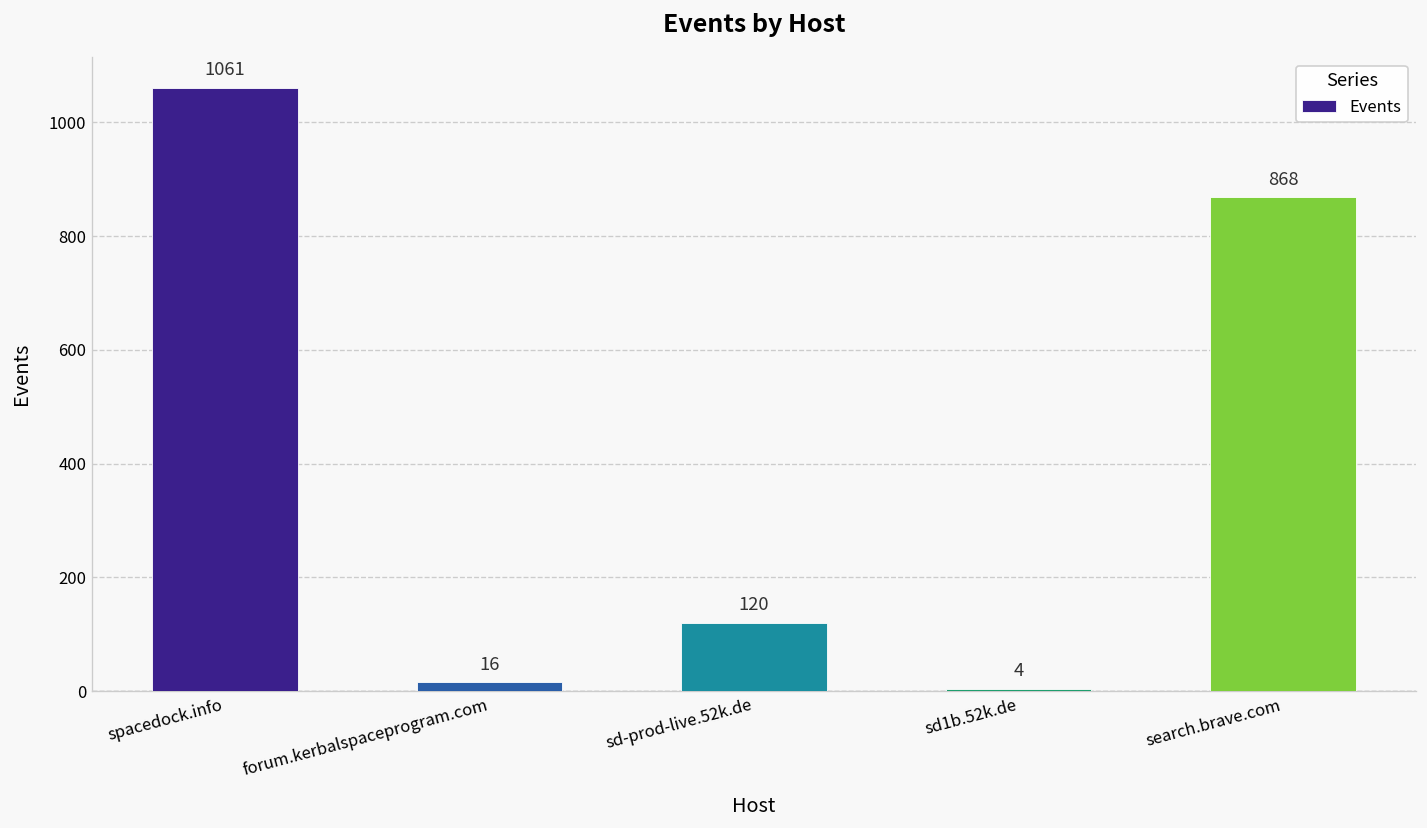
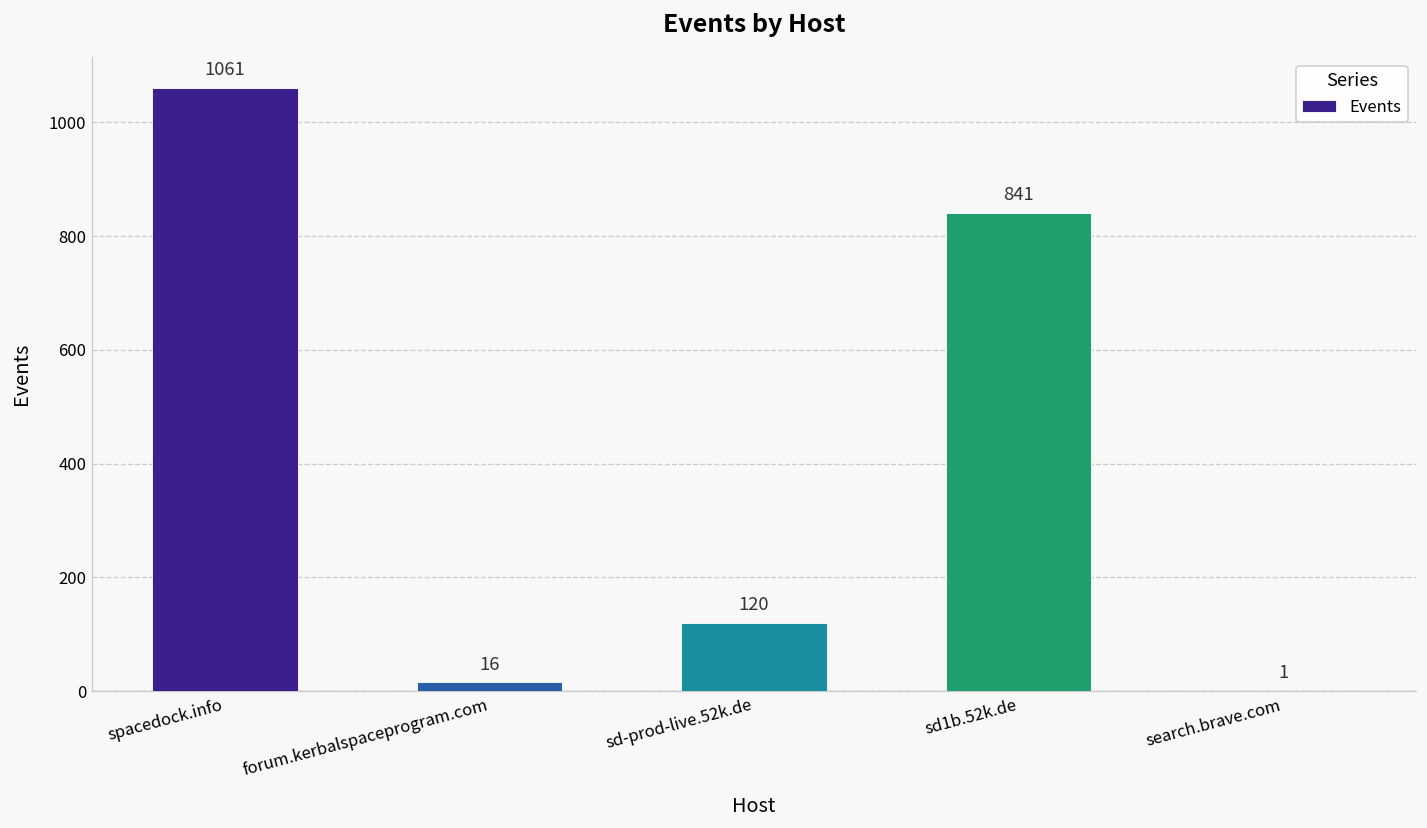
sd1b.52k.de: 4 -> 841
search.brave.com: 868 -> 1
